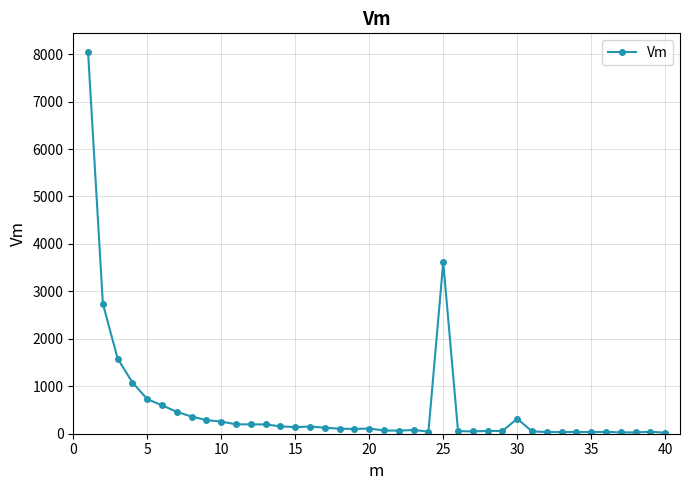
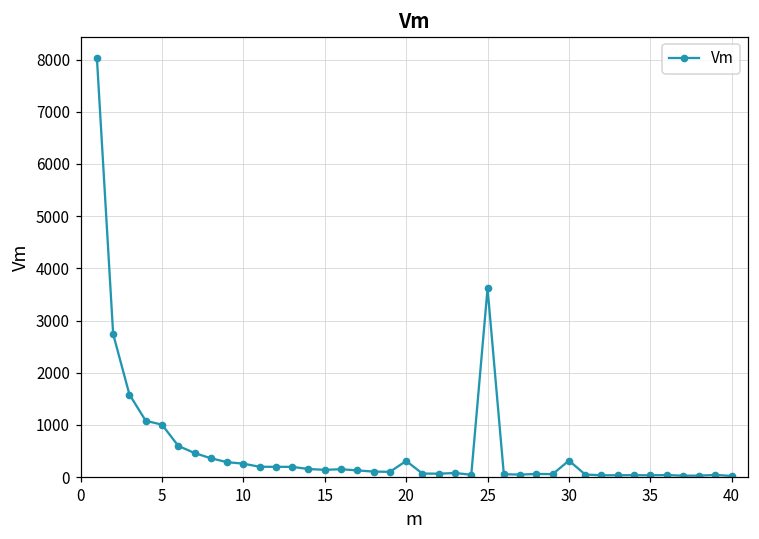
5: 700 -> 1000
20: 100 -> 300
